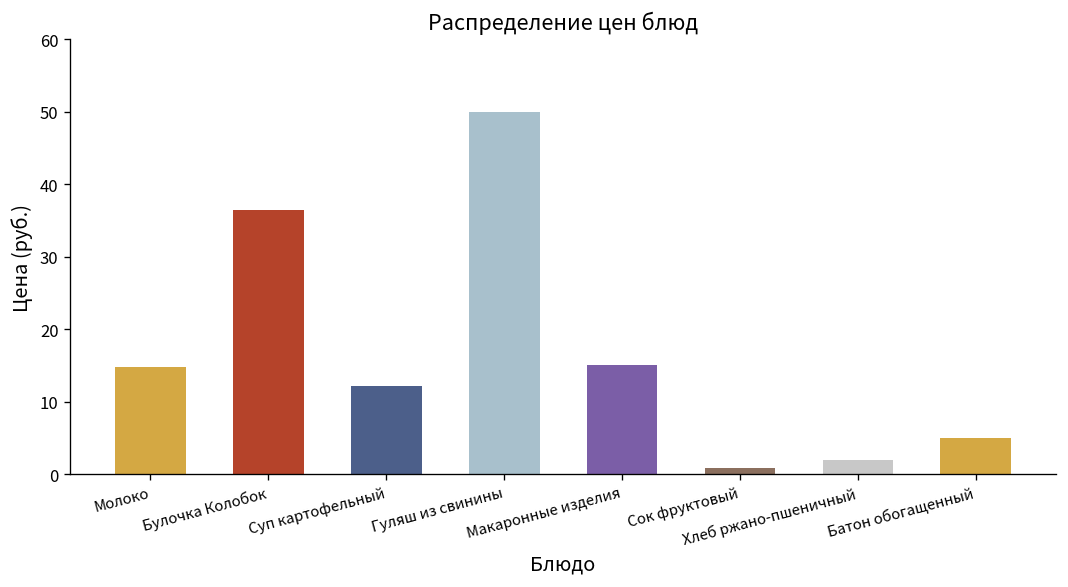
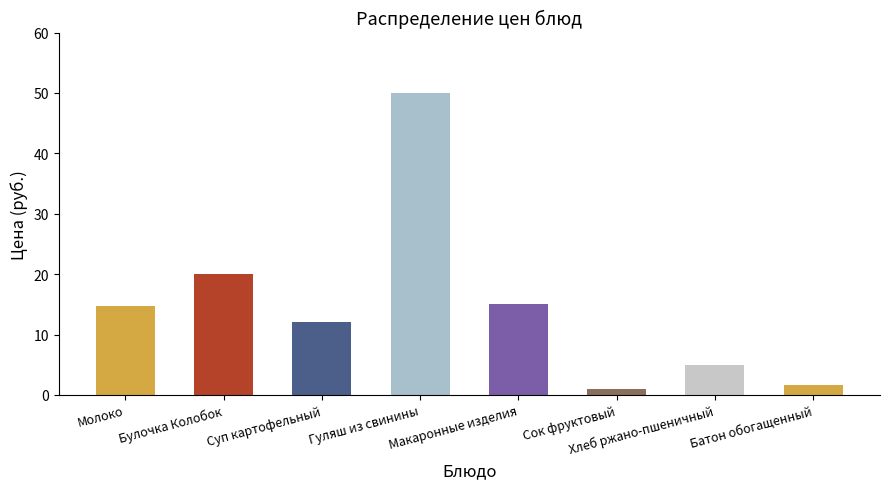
Булочка Колобок: 36 -> 20
Хлеб ржано-пшеничный: 2 -> 5
Батон обогащенный: 5 -> 2
